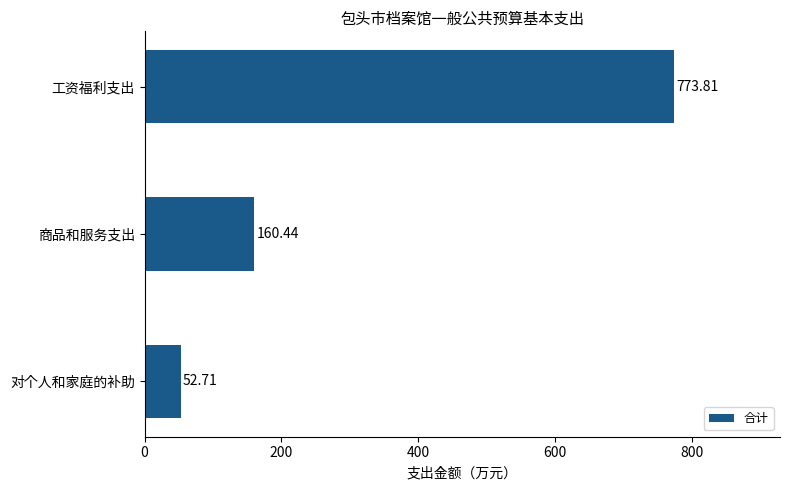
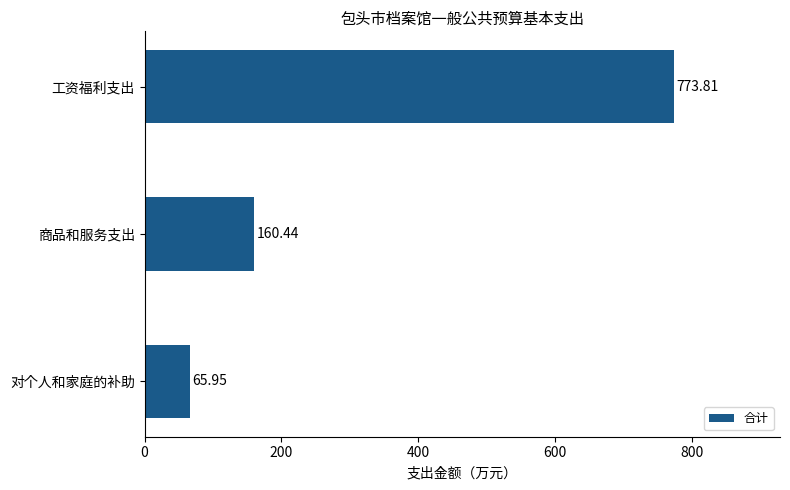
对个人和家庭的补助: 52.71 -> 65.95
